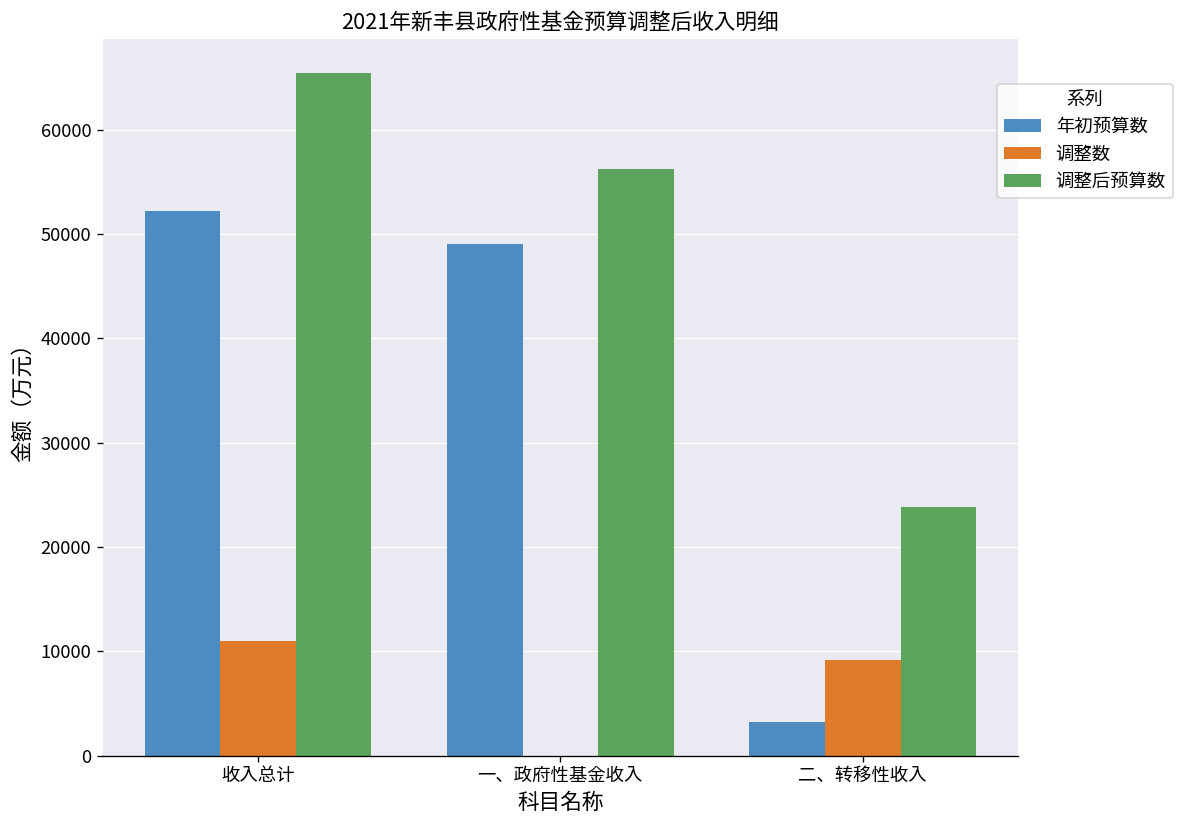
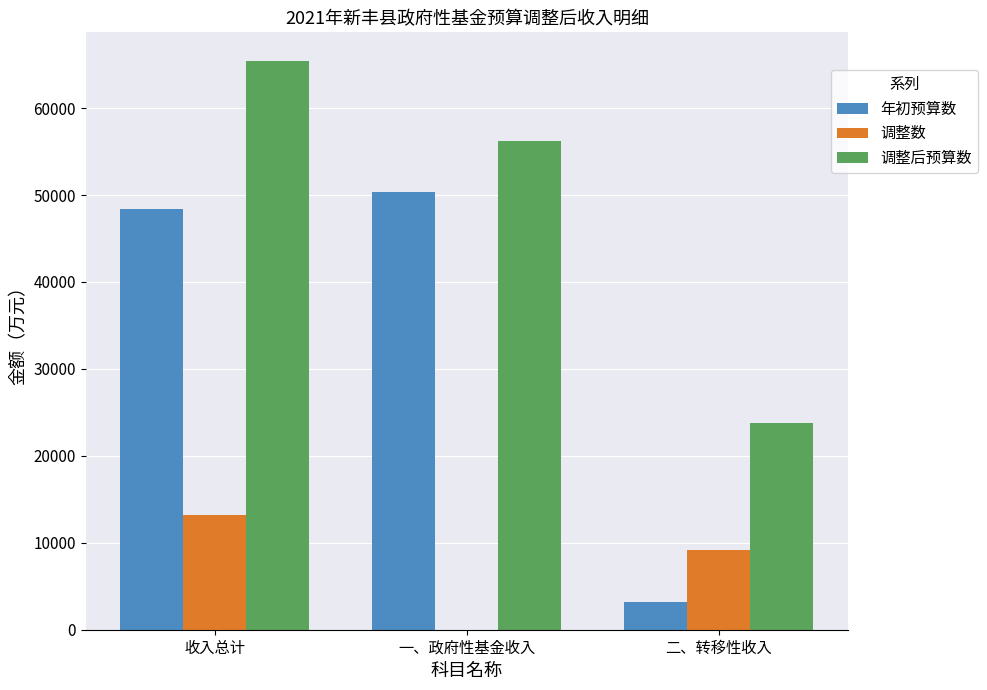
年初预算数, 收入总计: 52000 -> 48000
调整数, 收入总计: 11000 -> 13000
年初预算数, 一、政府性基金收入: 49000 -> 50000
